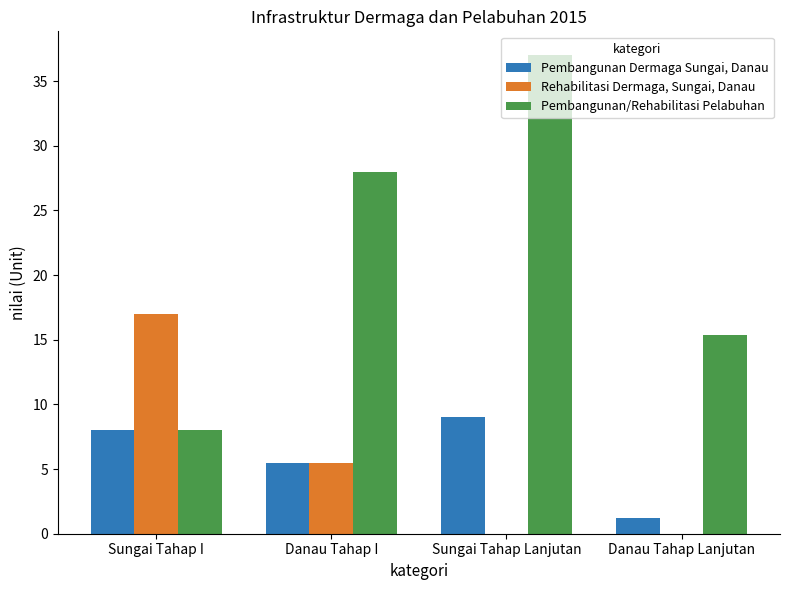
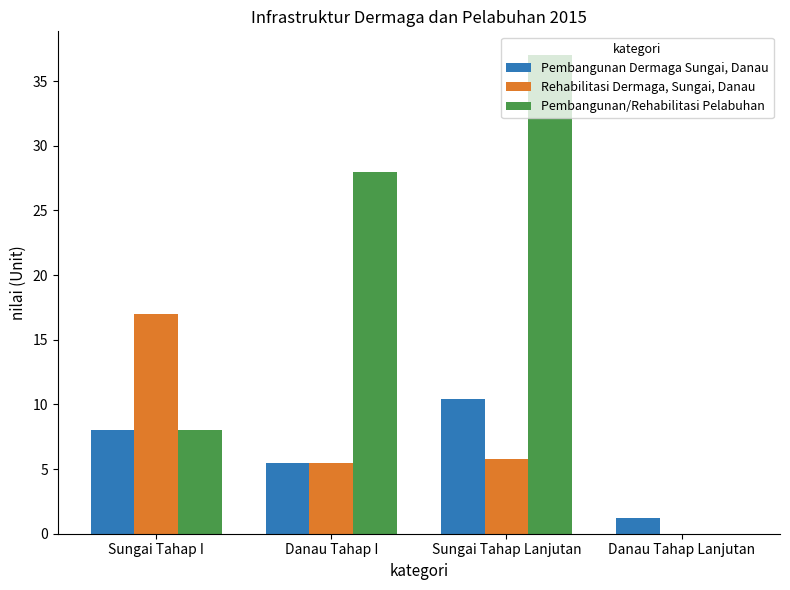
Pembangunan Dermaga Sungai, Danau, Sungai Tahap Lanjutan: 9.0 -> 10.4
Rehabilitasi Dermaga, Sungai, Danau, Sungai Tahap Lanjutan: 0.0 -> 5.8
Pembangunan/Rehabilitasi Pelabuhan, Danau Tahap Lanjutan: 15.4 -> 0.0
